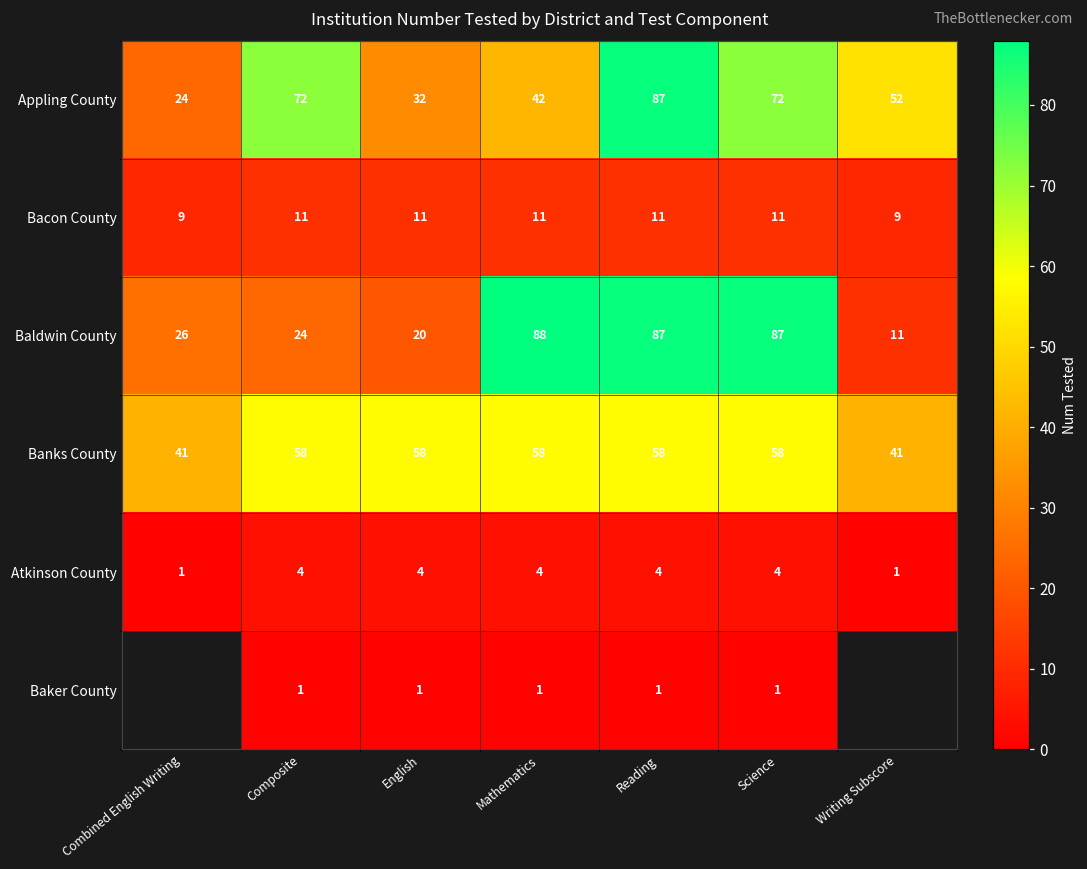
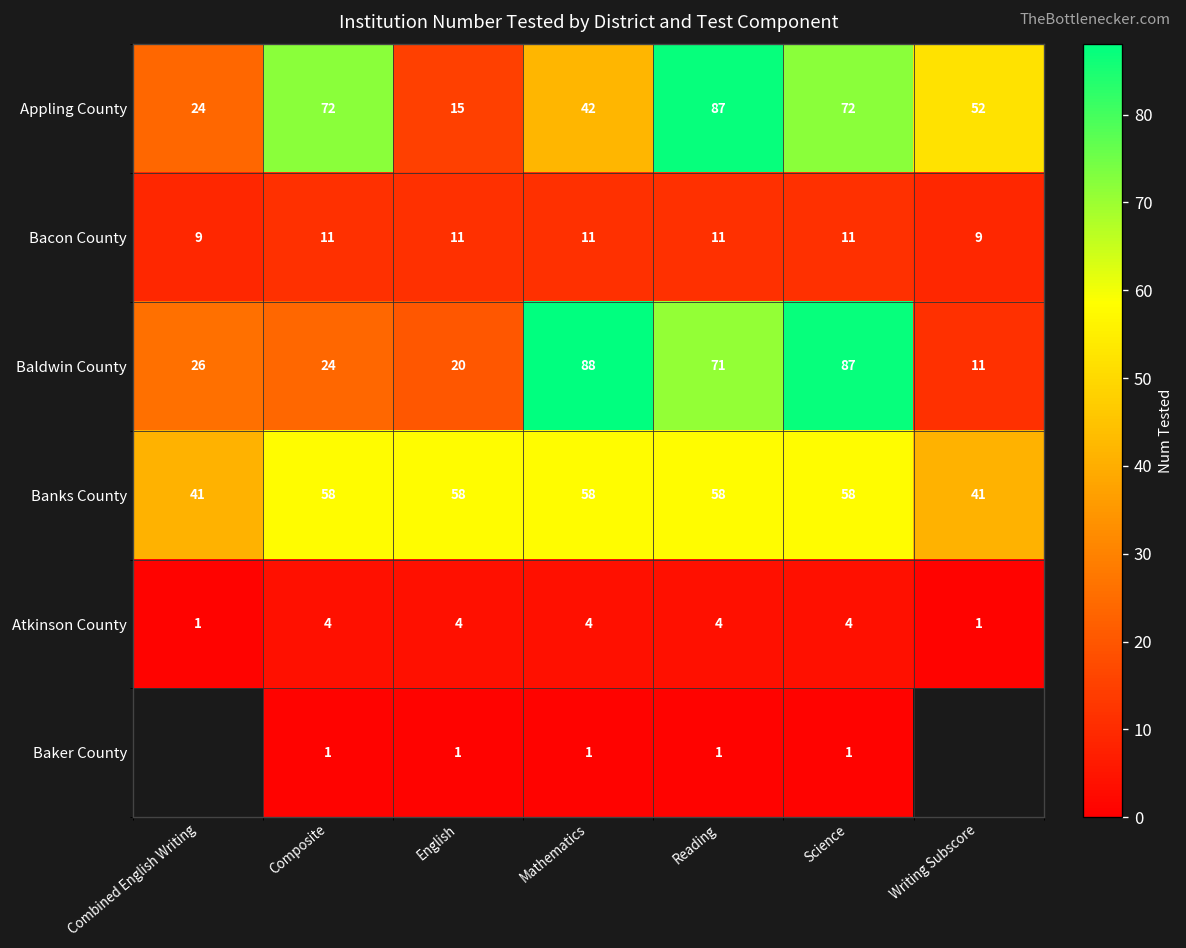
Appling County, English: 32 -> 15
Baldwin County, Reading: 87 -> 71
